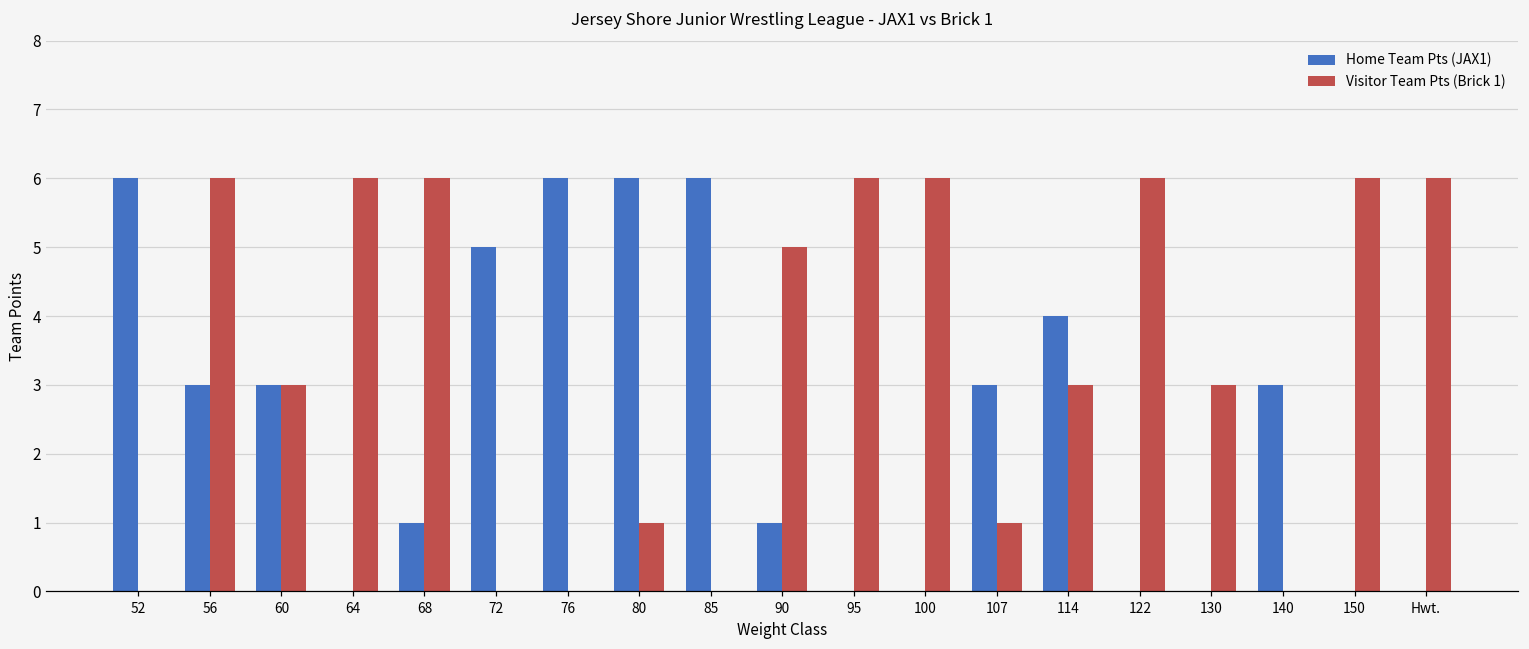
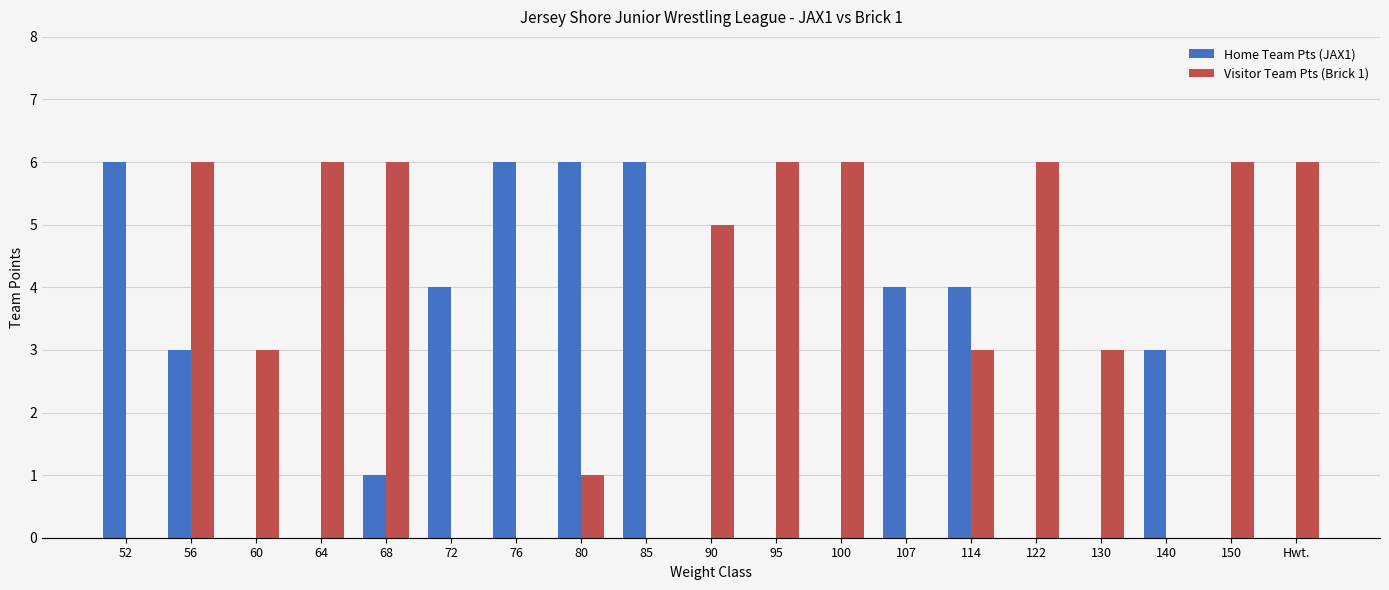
Home Team Pts (JAX1), 60: 3 -> 0
Home Team Pts (JAX1), 72: 5 -> 4
Home Team Pts (JAX1), 90: 1 -> 0
Home Team Pts (JAX1), 107: 3 -> 4
Visitor Team Pts (Brick 1), 107: 1 -> 0
